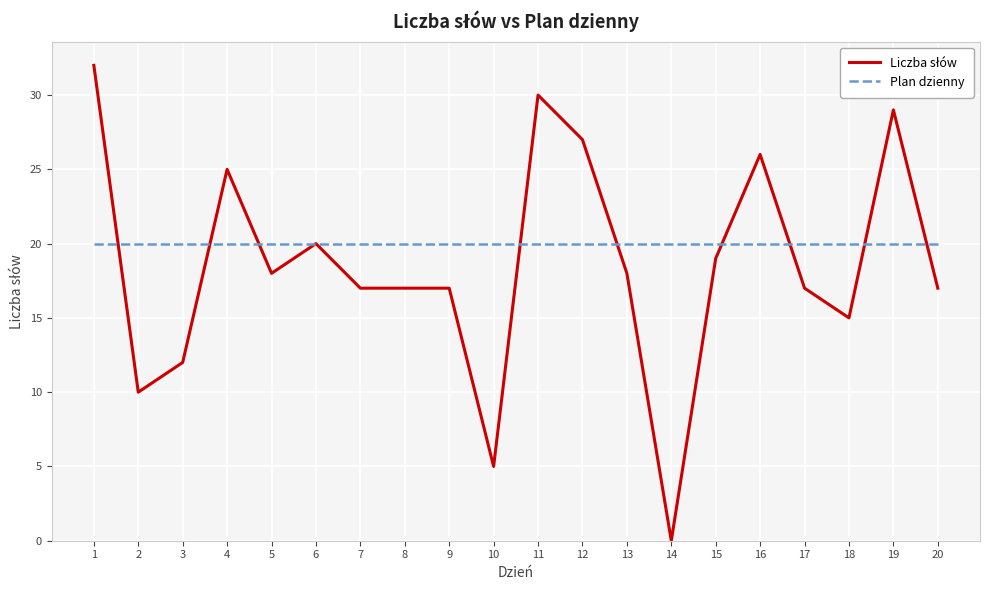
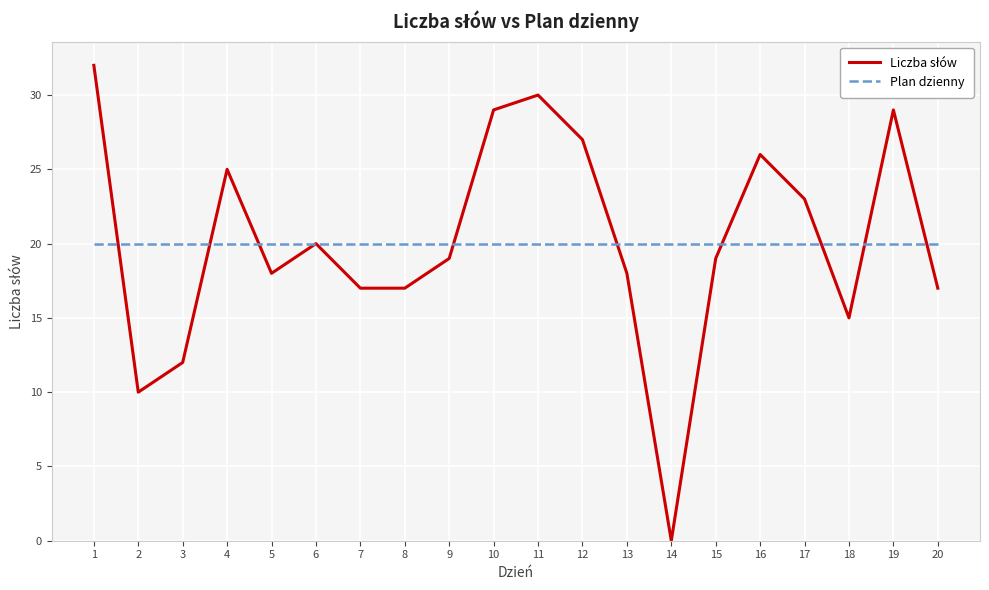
Liczba słów, 9: 17 -> 19
Liczba słów, 10: 5 -> 29
Liczba słów, 17: 17 -> 23
